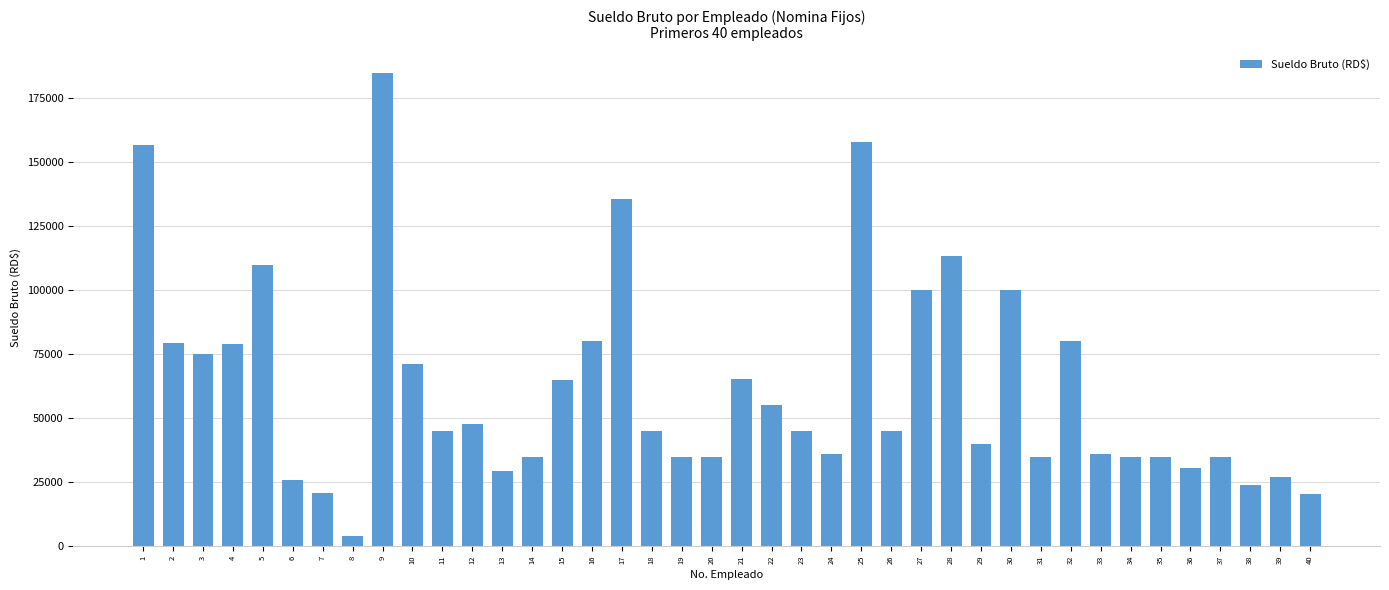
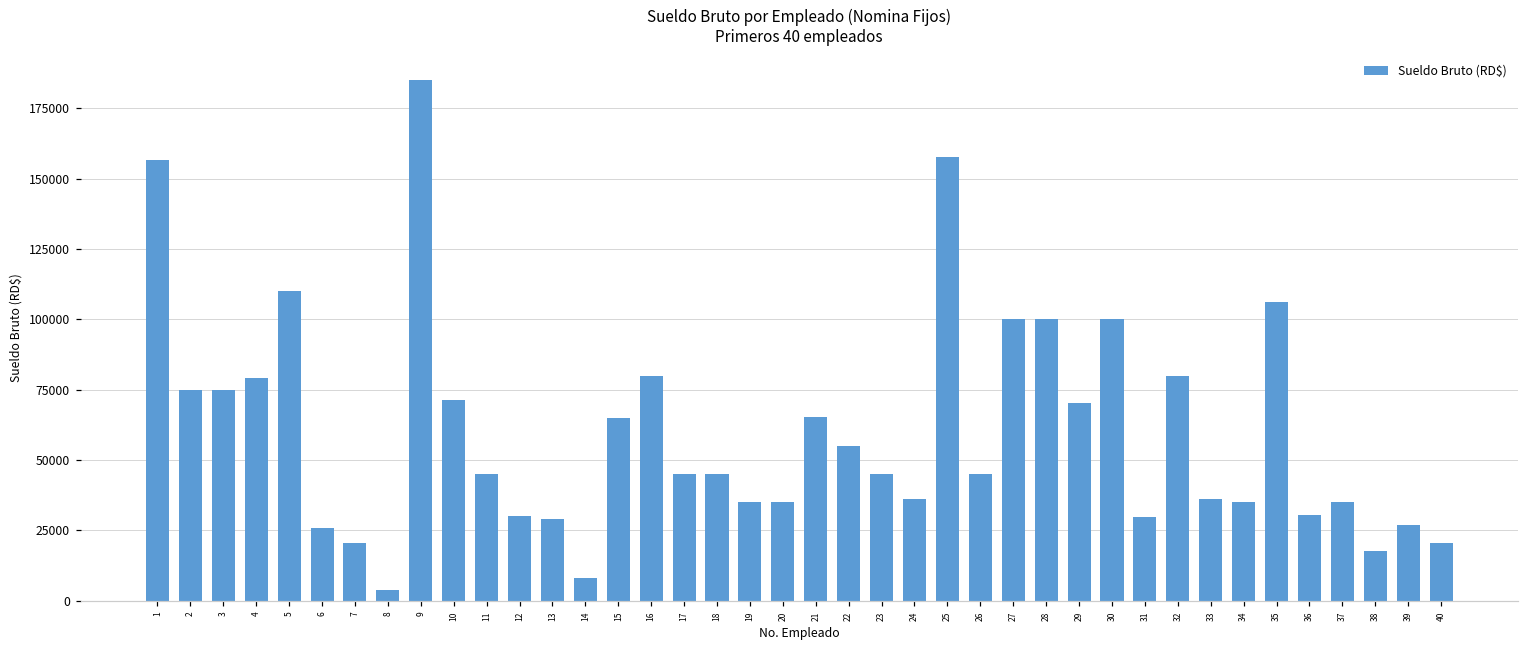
2: 79000 -> 75000
12: 48000 -> 30000
14: 35000 -> 8000
17: 136000 -> 45000
28: 113000 -> 100000
29: 40000 -> 70000
31: 35000 -> 30000
35: 35000 -> 106000
38: 24000 -> 18000
